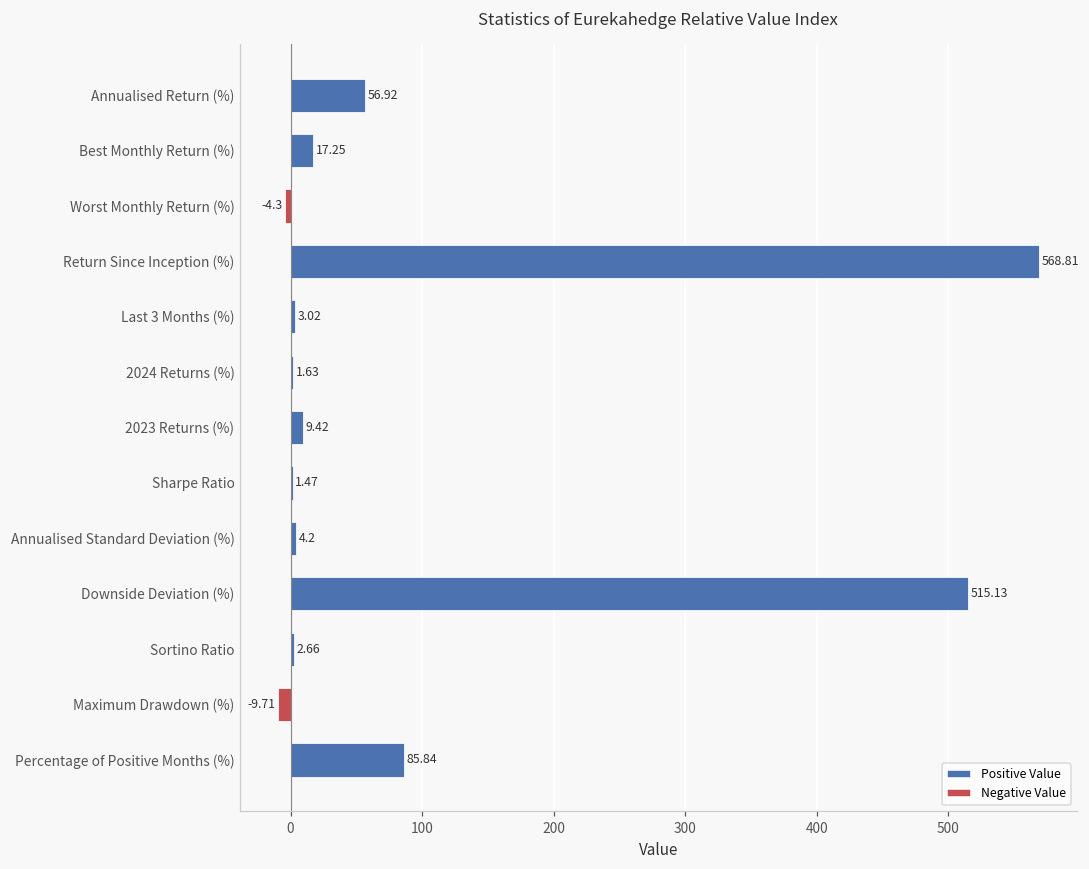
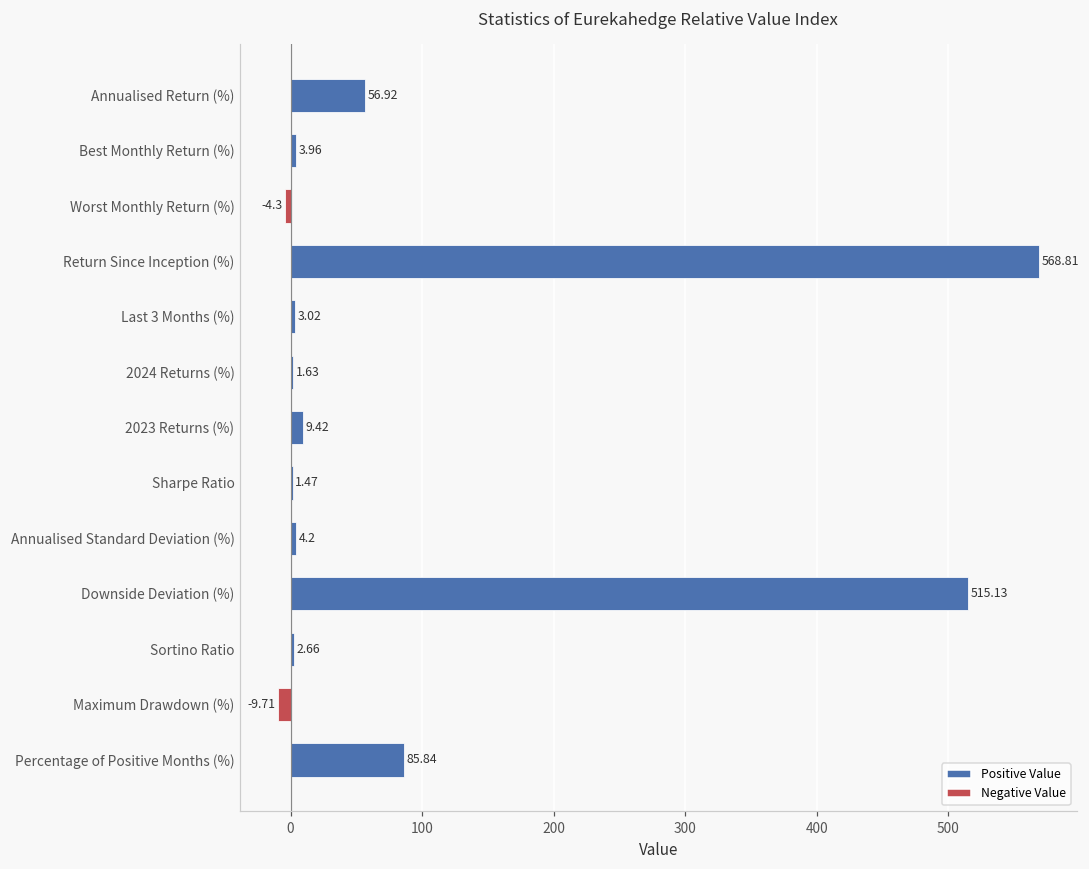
Best Monthly Return (%): 17.25 -> 3.96
